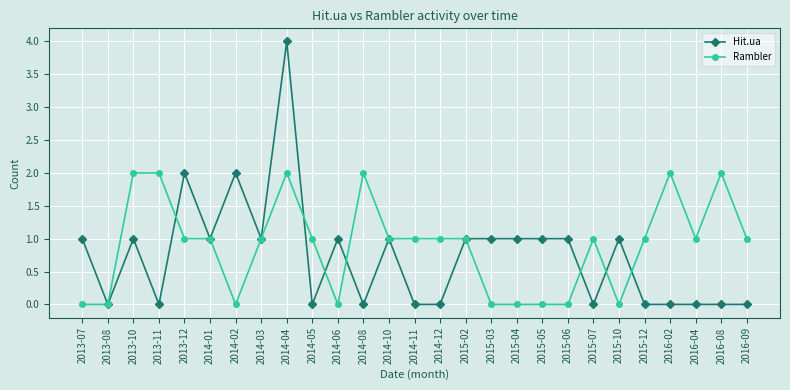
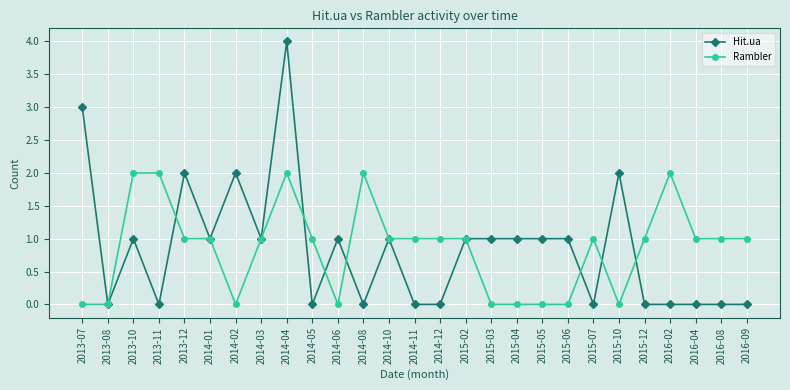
Hit.ua, 2013-07: 1 -> 3
Hit.ua, 2015-10: 1 -> 2
Rambler, 2016-08: 2 -> 1
